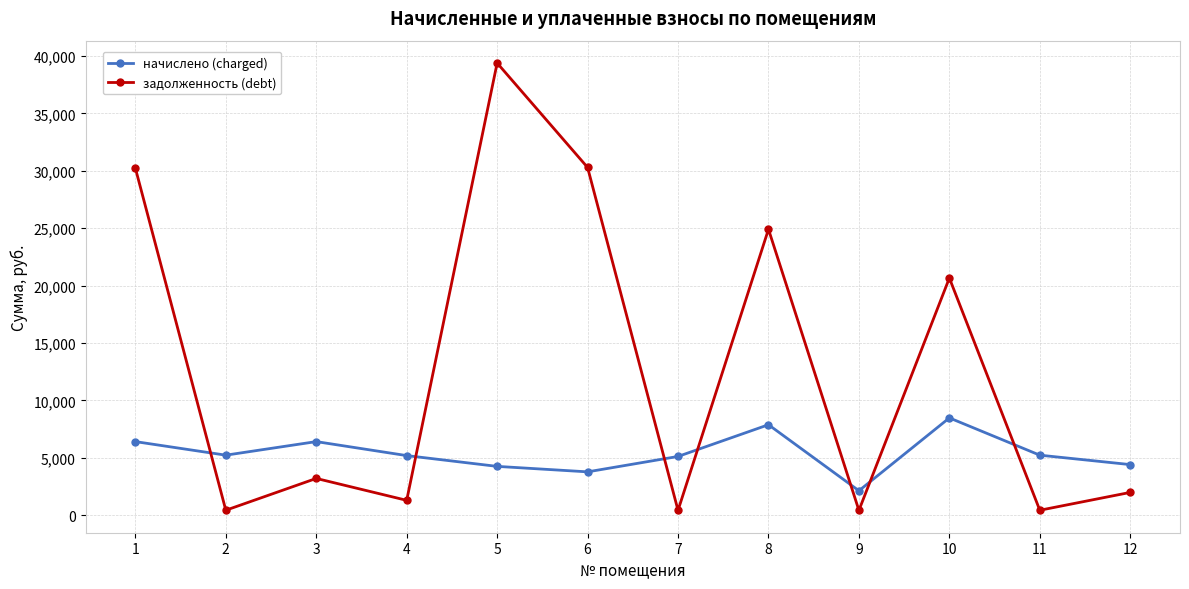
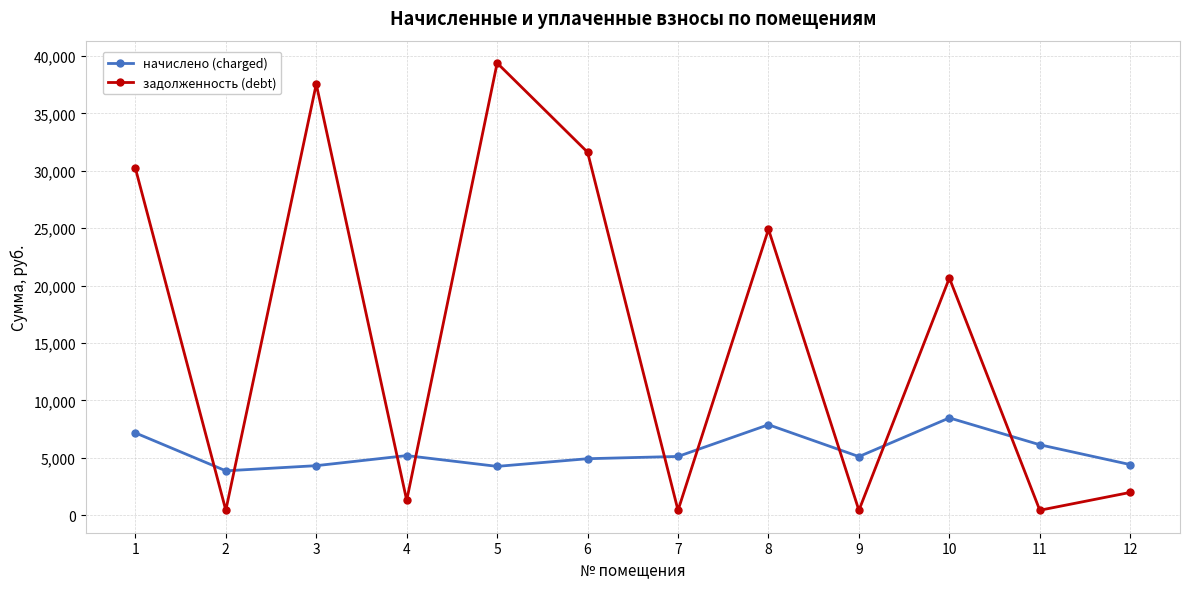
начислено (charged), 1: 6,400 -> 7,200
начислено (charged), 2: 5,200 -> 3,900
начислено (charged), 3: 6,400 -> 4,300
задолженность (debt), 3: 3,200 -> 37,600
начислено (charged), 6: 3,800 -> 4,900
задолженность (debt), 6: 30,300 -> 31,600
начислено (charged), 9: 2,100 -> 5,100
начислено (charged), 11: 5,200 -> 6,100
